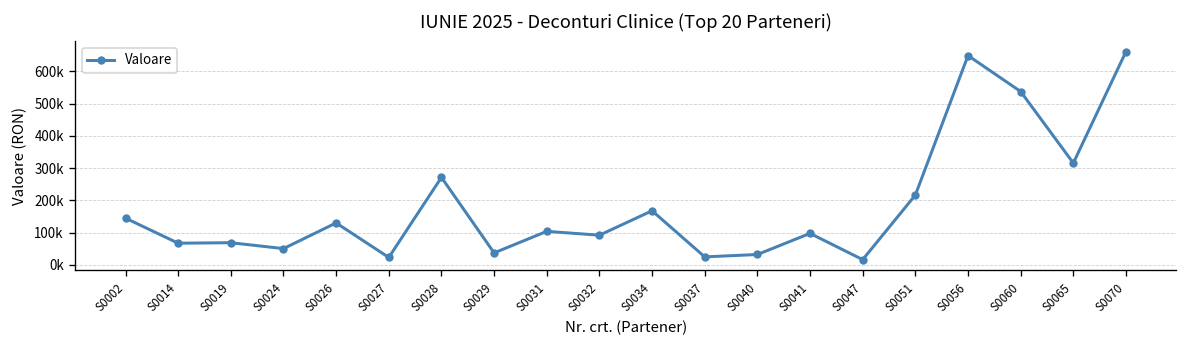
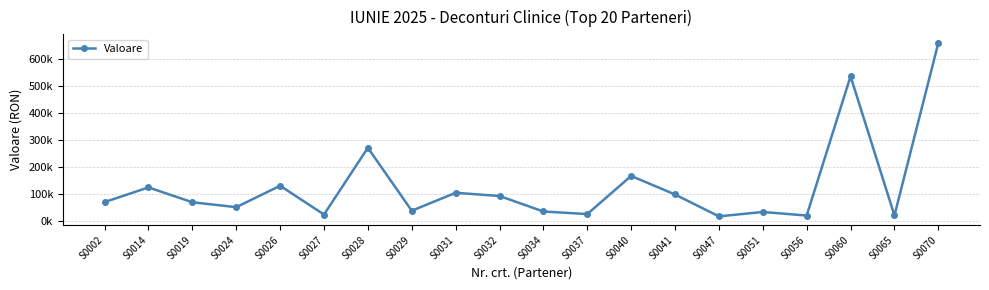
S0002: 150000 -> 70000
S0014: 70000 -> 120000
S0034: 170000 -> 30000
S0040: 30000 -> 170000
S0051: 220000 -> 30000
S0056: 650000 -> 20000
S0065: 320000 -> 20000
